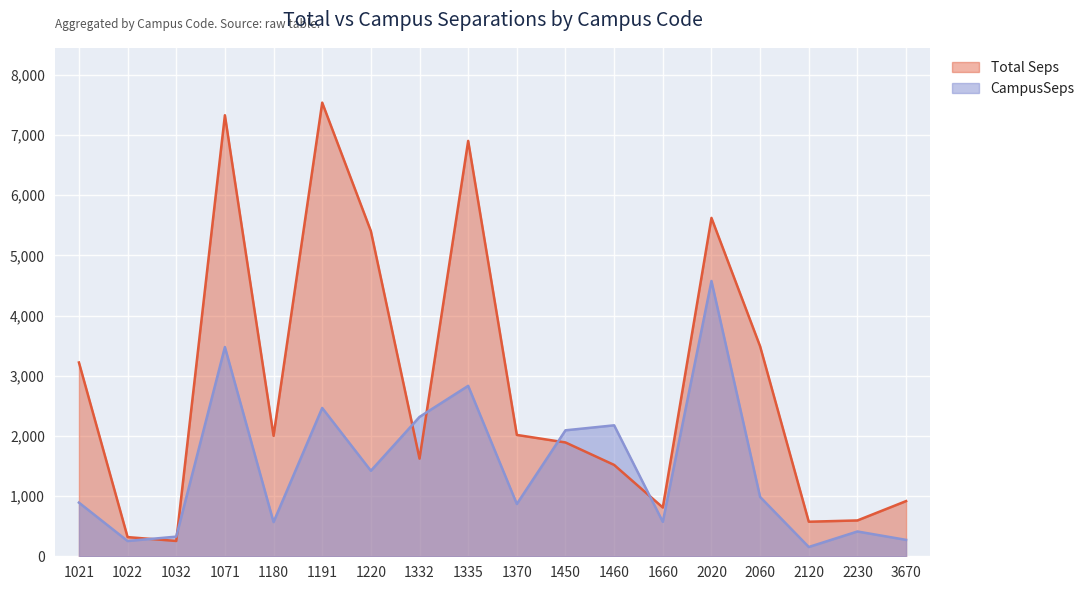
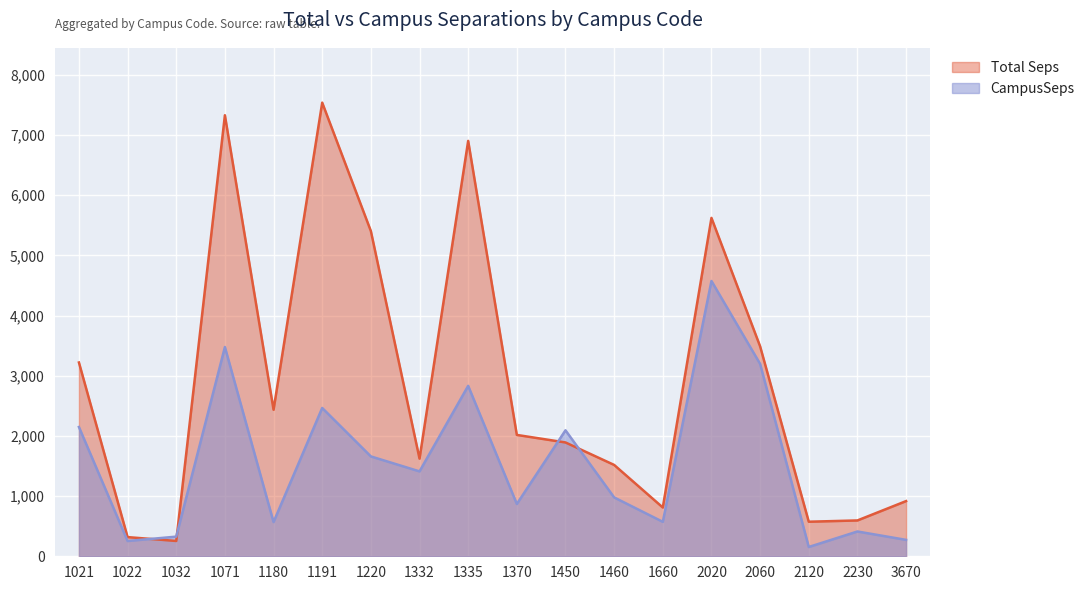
CampusSeps, 1021: 900 -> 2,100
Total Seps, 1180: 2,000 -> 2,400
CampusSeps, 1220: 1,400 -> 1,700
CampusSeps, 1332: 2,300 -> 1,400
CampusSeps, 1460: 2,200 -> 1,000
CampusSeps, 2060: 1,000 -> 3,200
